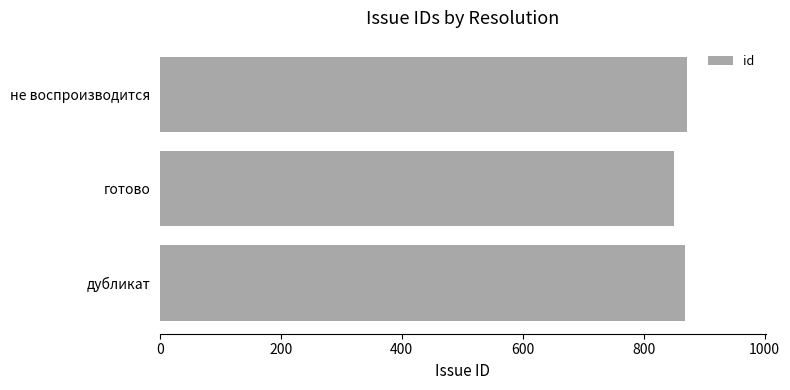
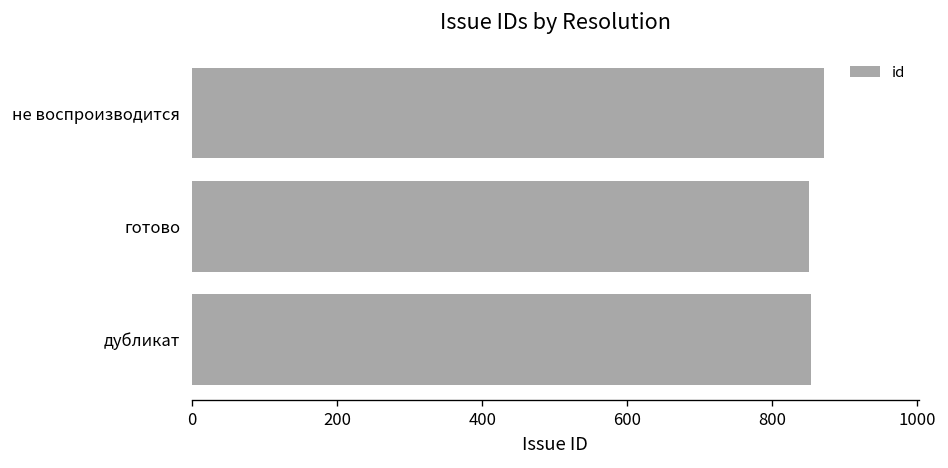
дубликат: 870 -> 850
